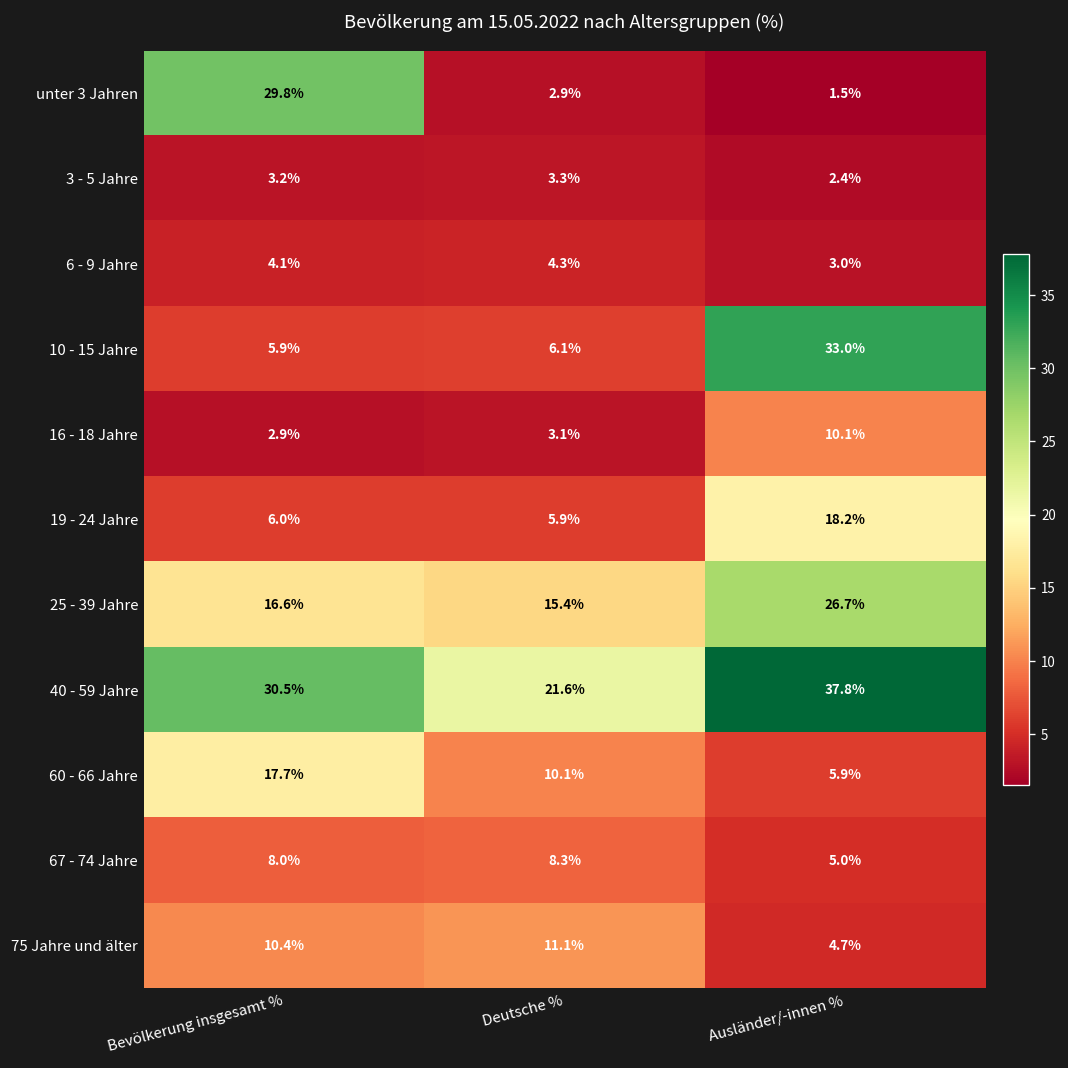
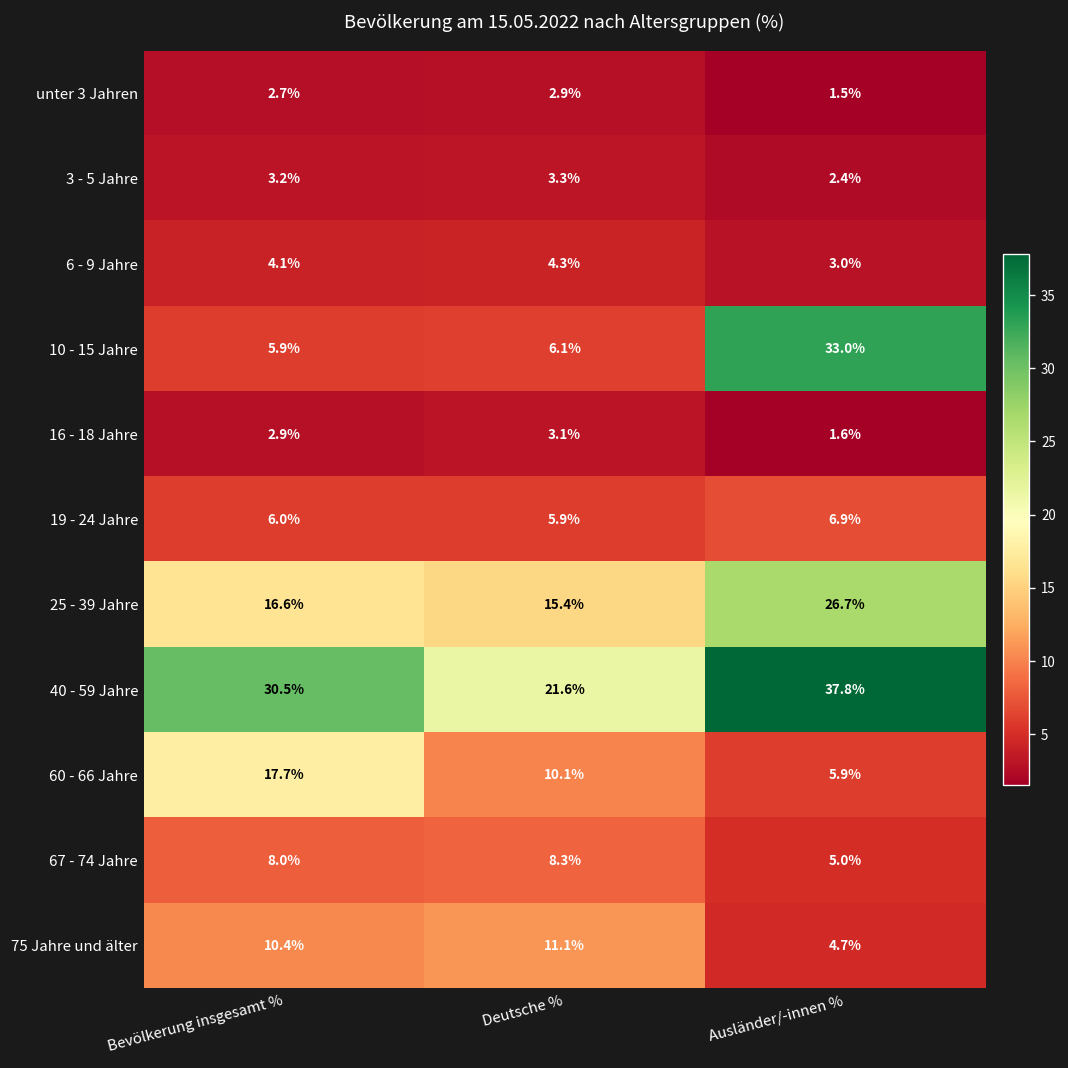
unter 3 Jahren, Bevölkerung insgesamt %: 29.8% -> 2.7%
16 - 18 Jahre, Ausländer/-innen %: 10.1% -> 1.6%
19 - 24 Jahre, Ausländer/-innen %: 18.2% -> 6.9%
